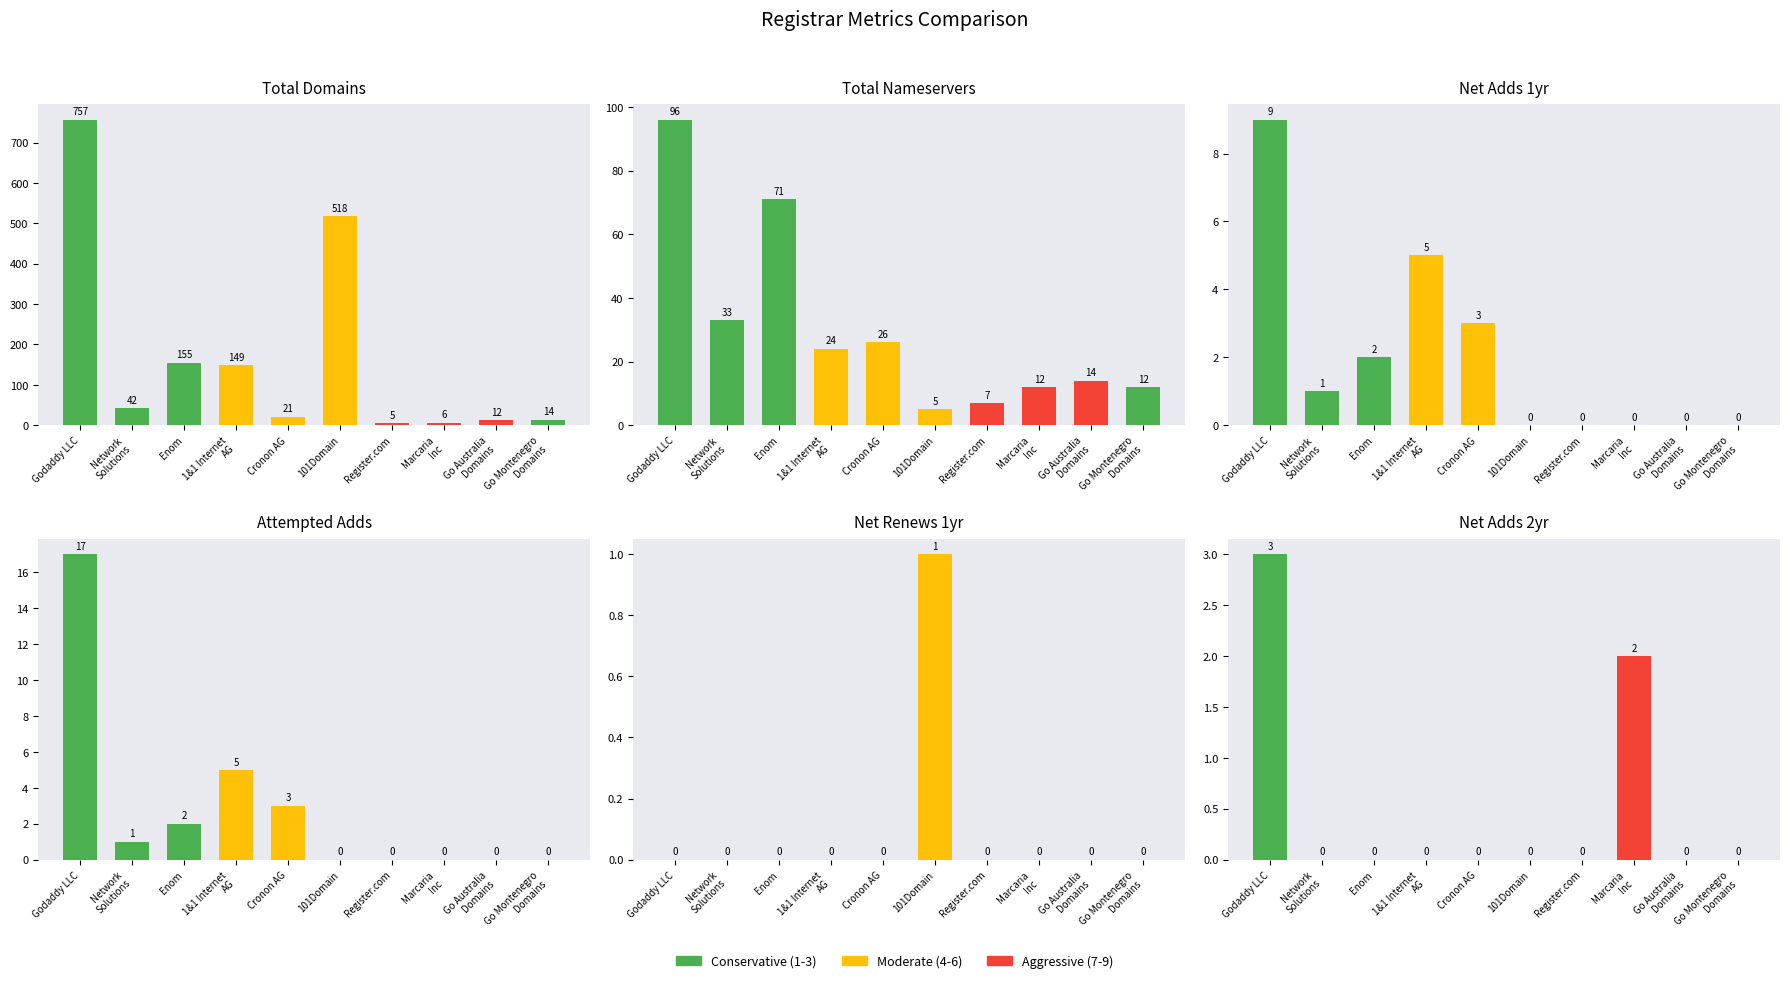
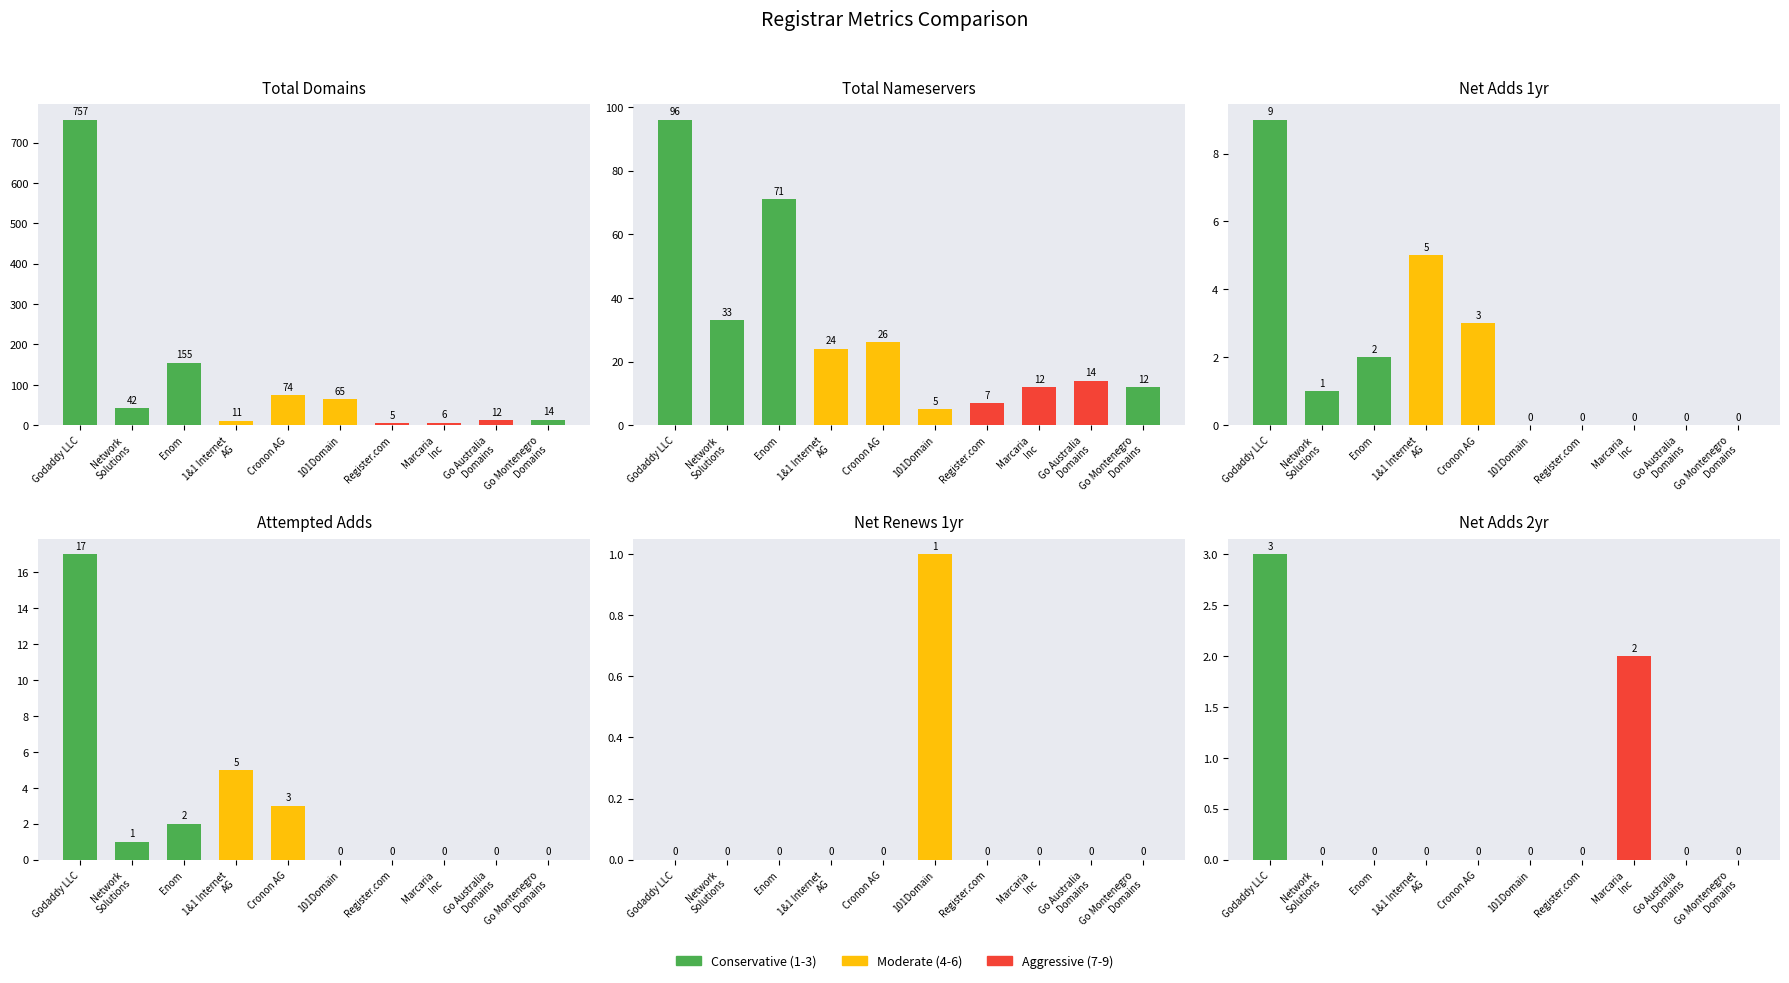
Total Domains, 1&1 Internet AG: 149 -> 11
Total Domains, Cronon AG: 21 -> 74
Total Domains, 101Domain: 518 -> 65
